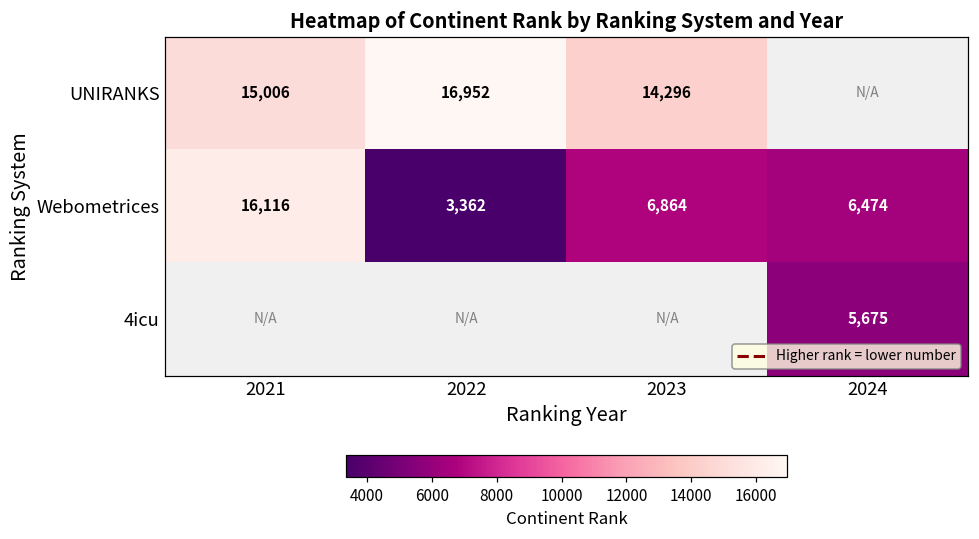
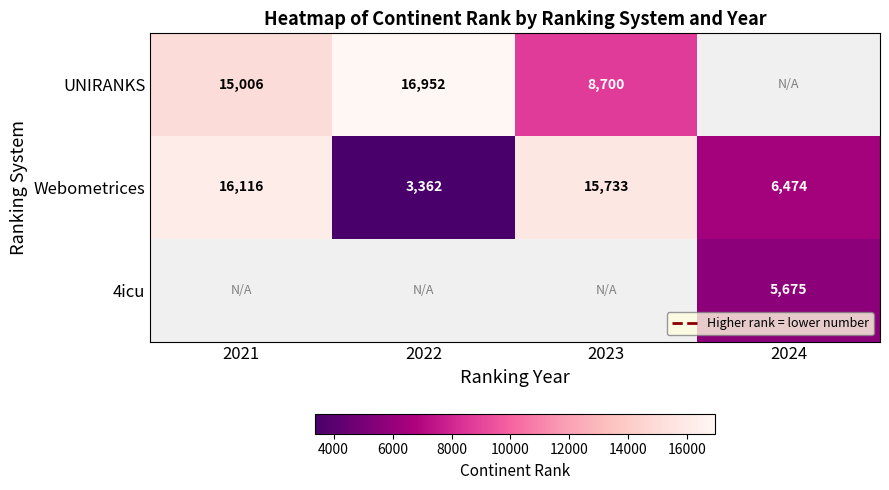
UNIRANKS, 2023: 14,296 -> 8,700
Webometrices, 2023: 6,864 -> 15,733
